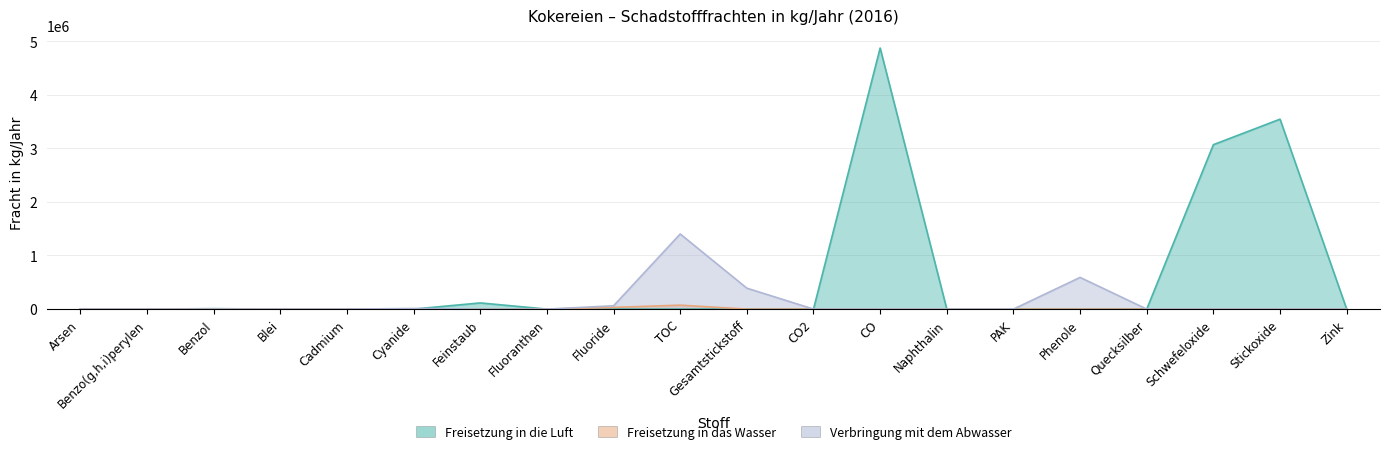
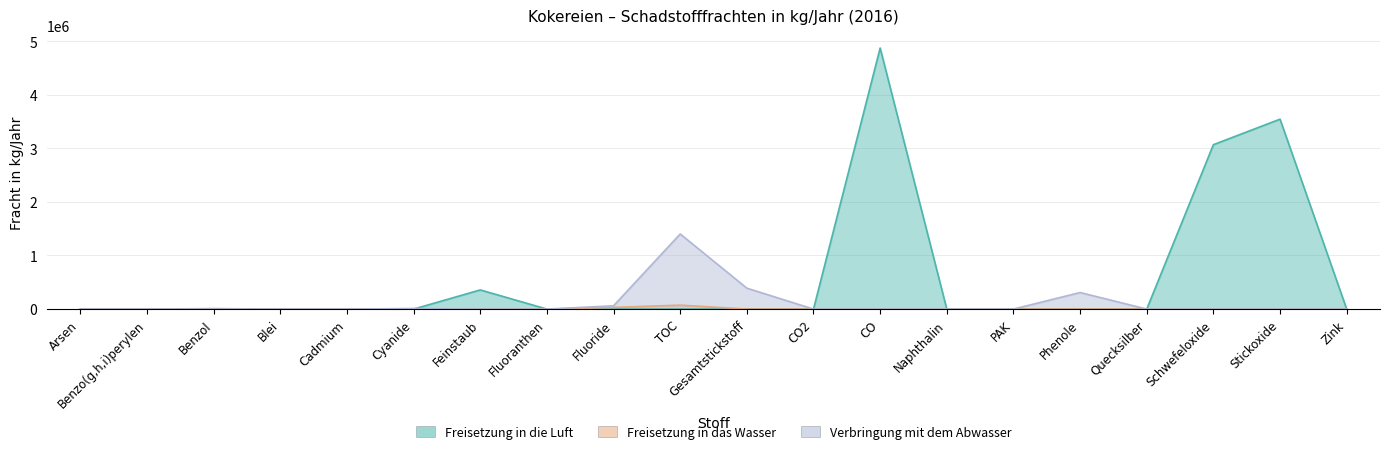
Freisetzung in die Luft, Feinstaub: 100000 -> 400000
Verbringung mit dem Abwasser, Phenole: 600000 -> 300000
